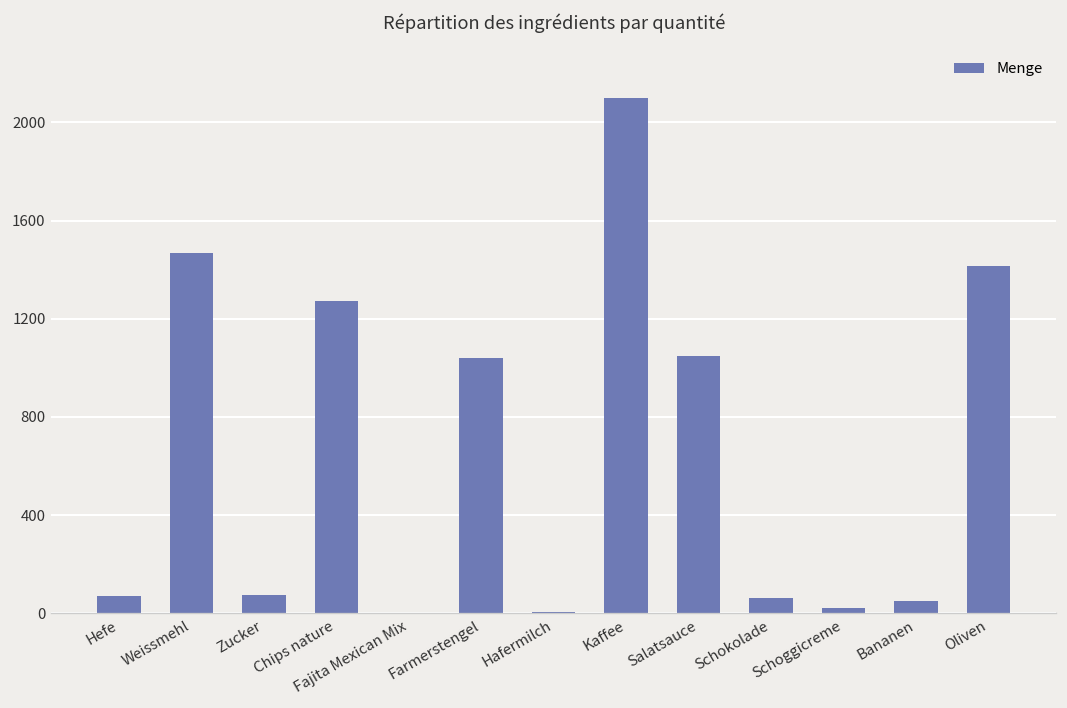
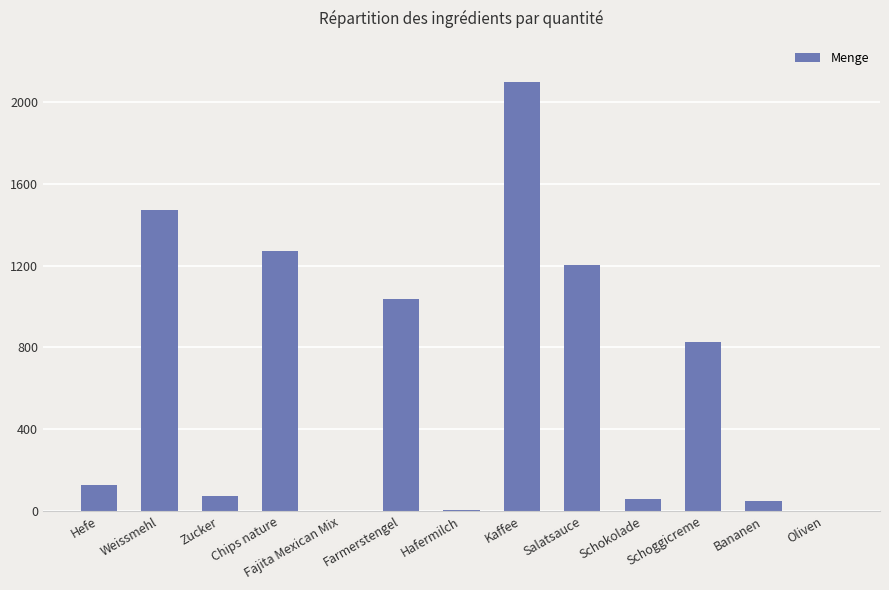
Hefe: 70 -> 130
Salatsauce: 1050 -> 1200
Schoggicreme: 20 -> 830
Oliven: 1410 -> 0
